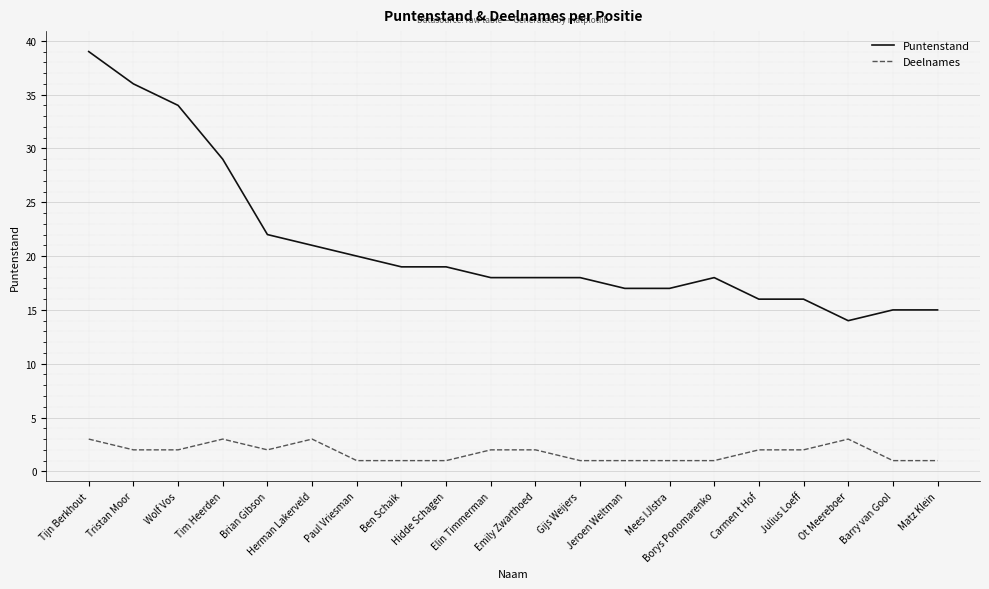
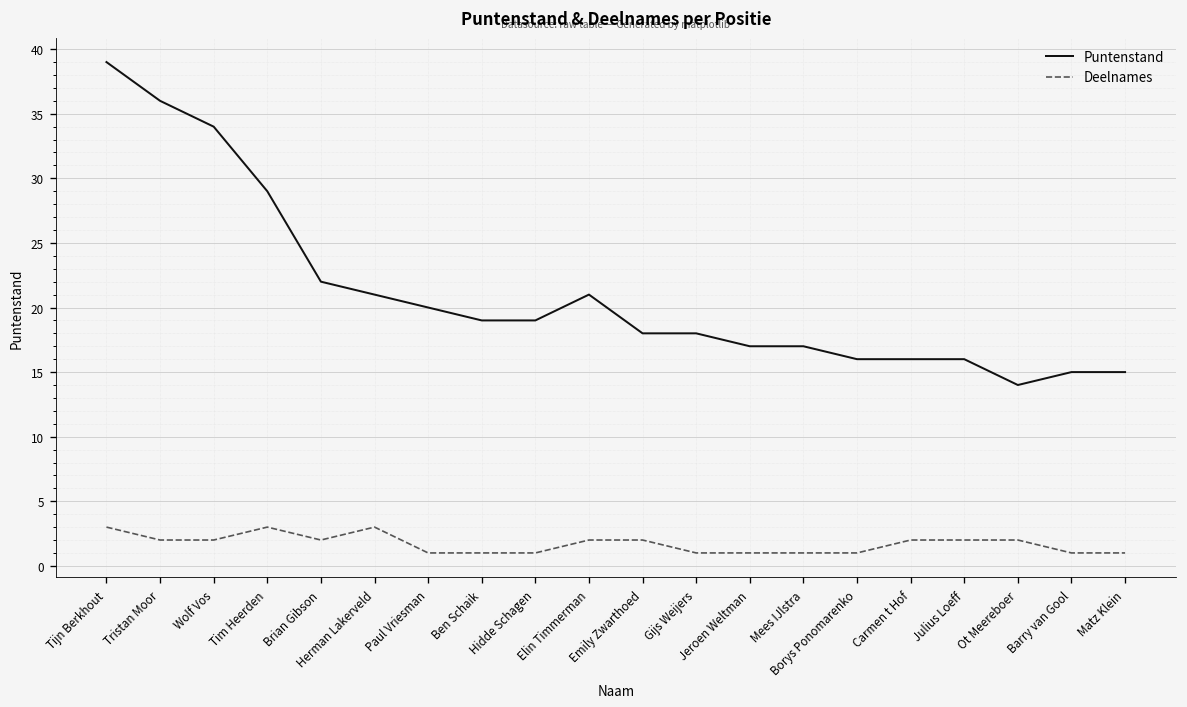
Puntenstand, Elin Timmerman: 18 -> 21
Puntenstand, Borys Ponomarenko: 18 -> 16
Deelnames, Ot Meereboer: 3 -> 2
